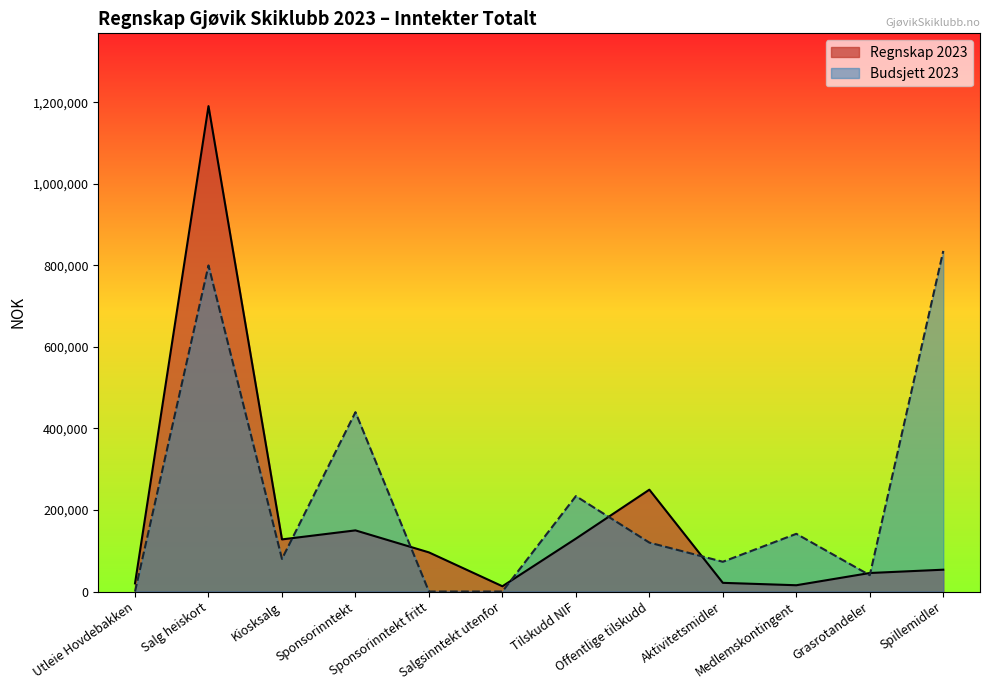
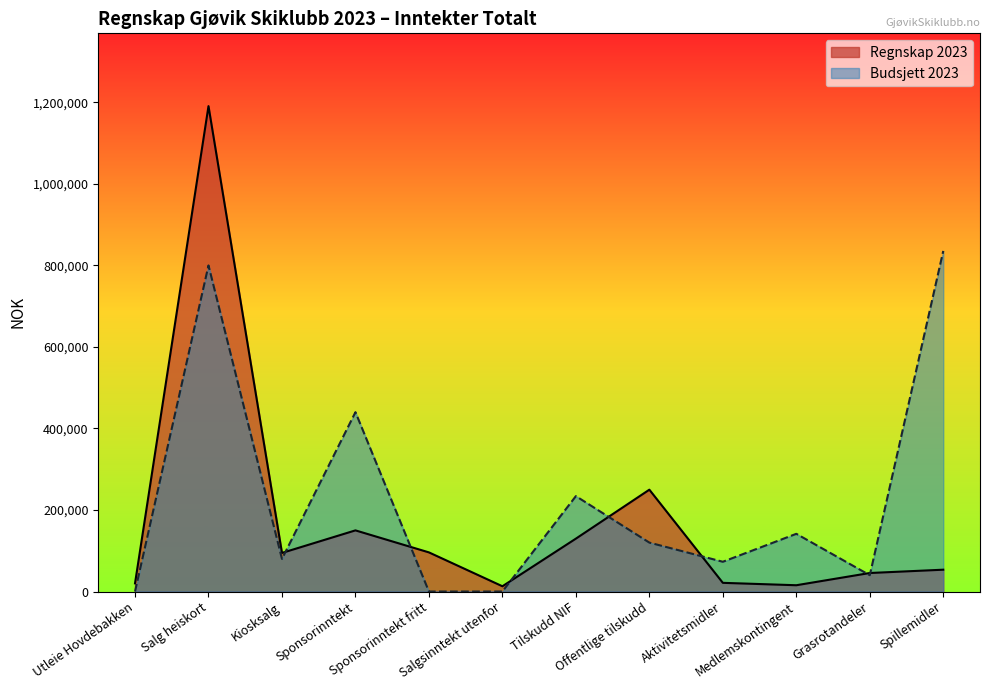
Regnskap 2023, Kiosksalg: 130,000 -> 90,000
